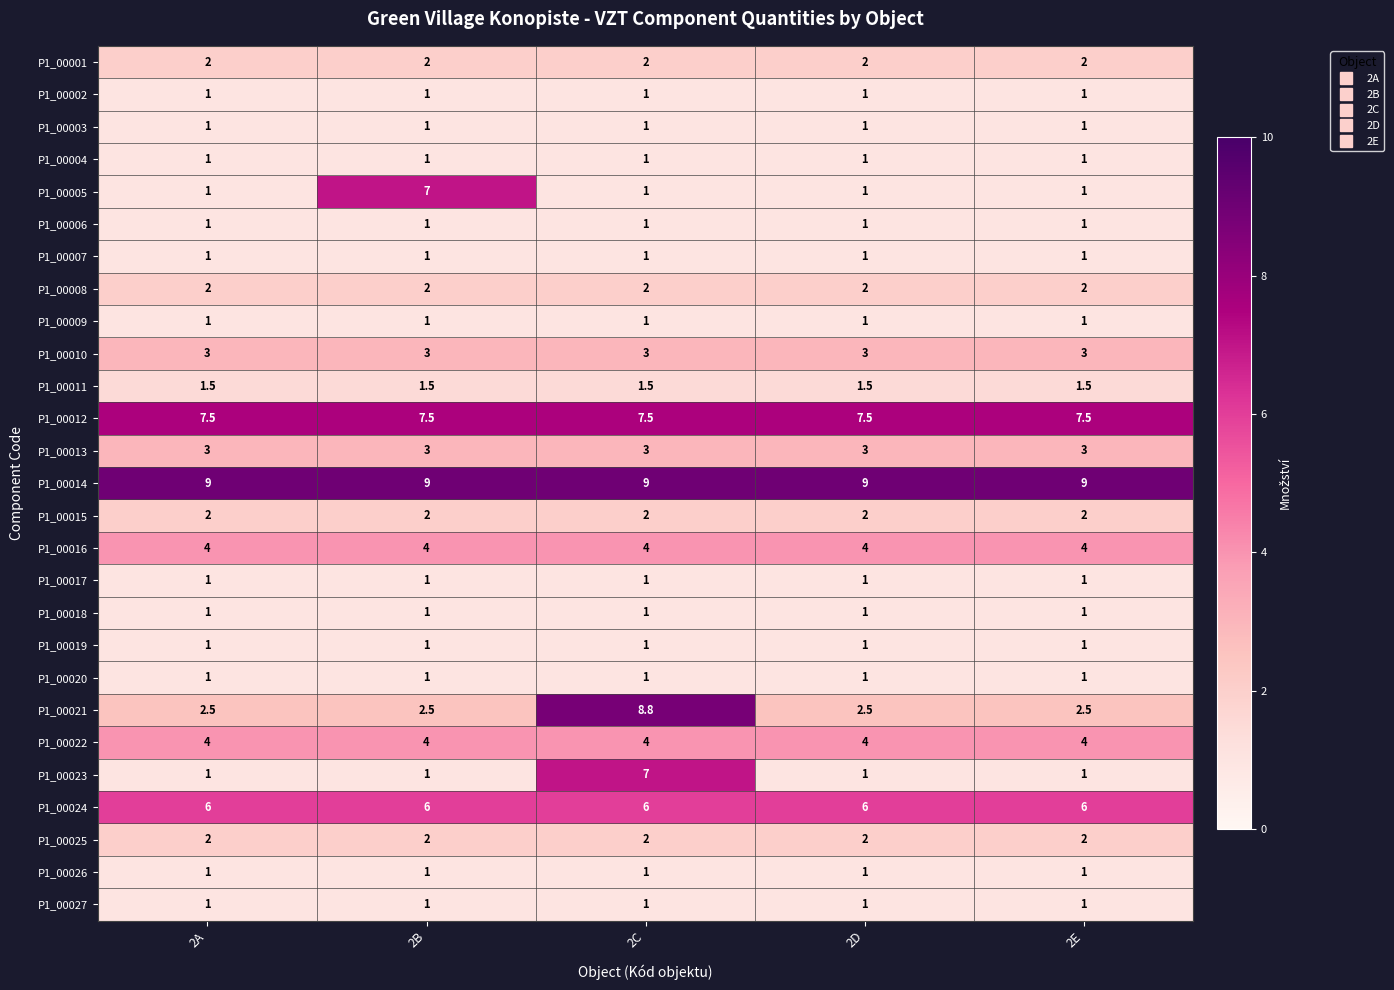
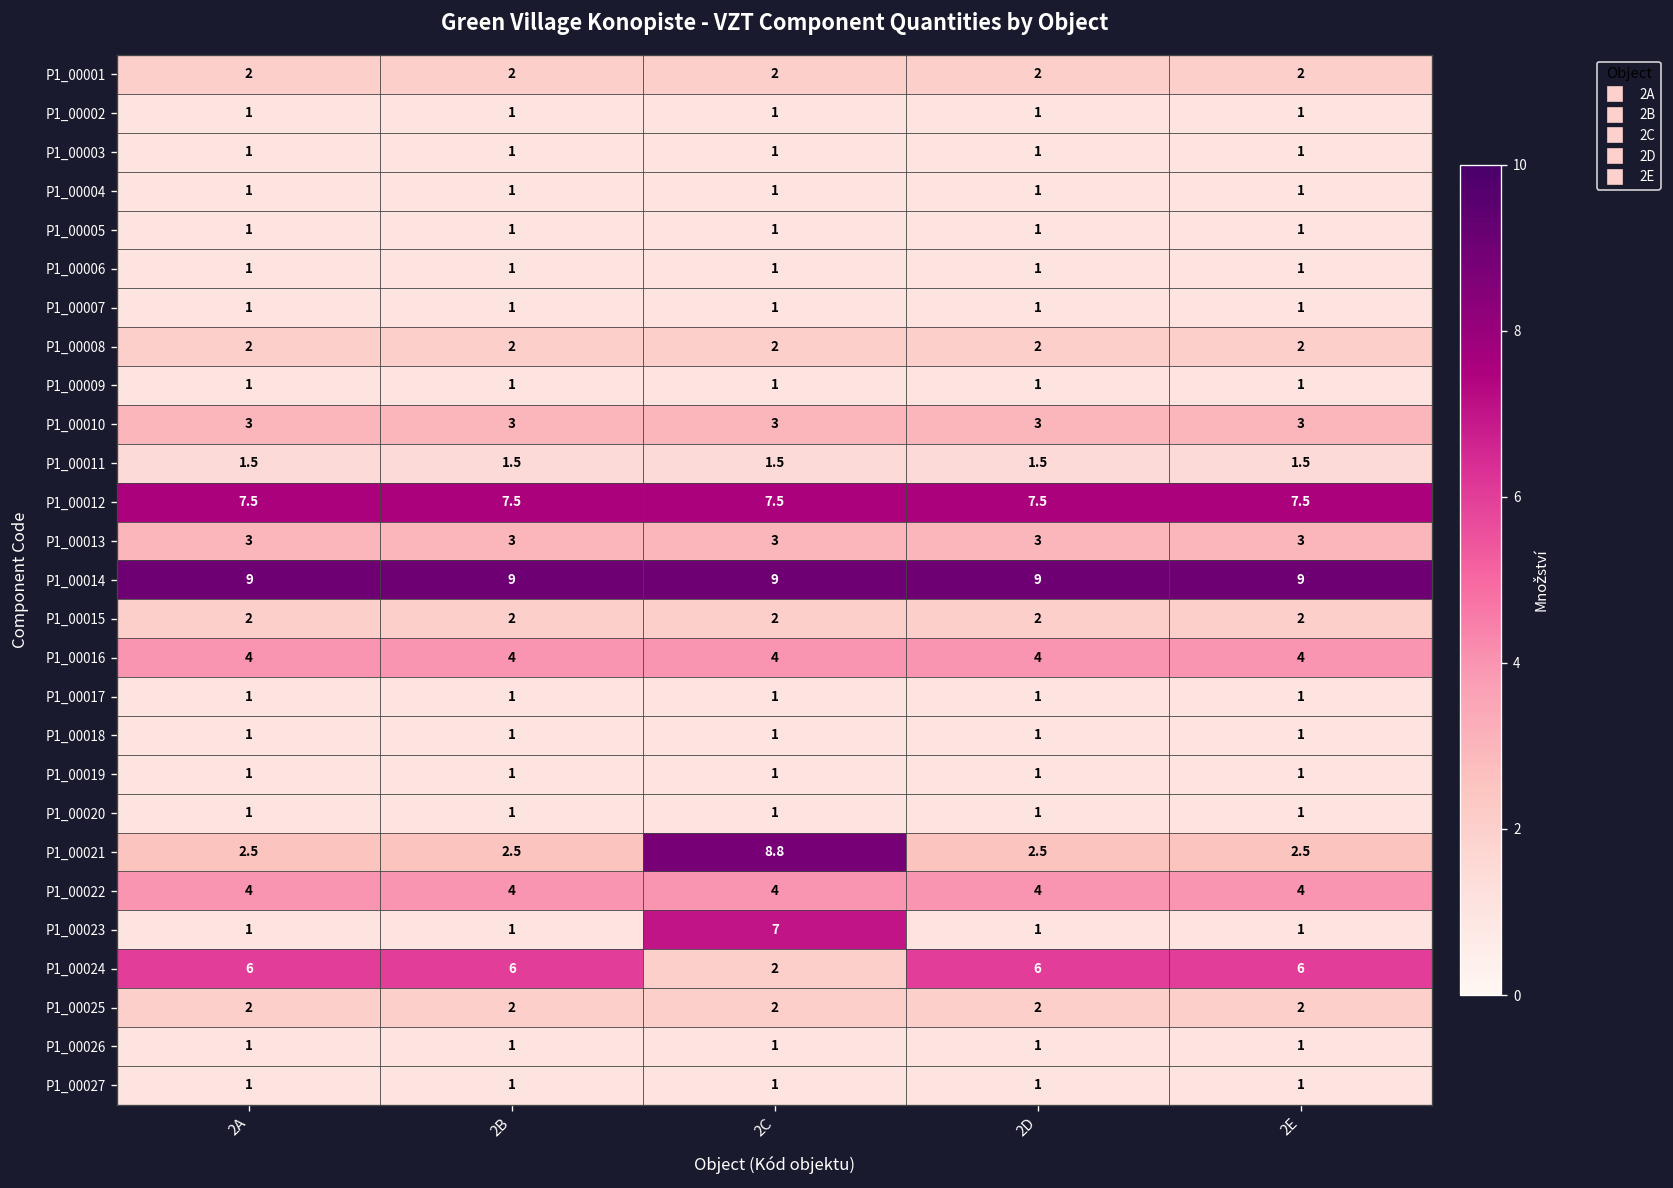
P1_00005, 2B: 7 -> 1
P1_00024, 2C: 6 -> 2
